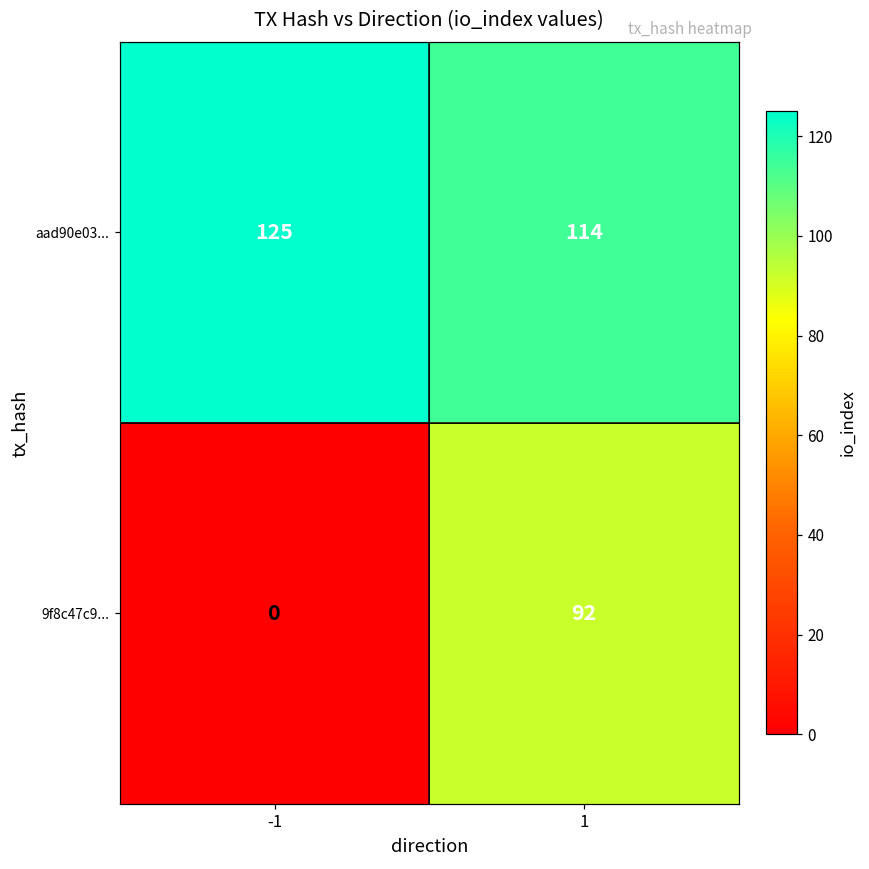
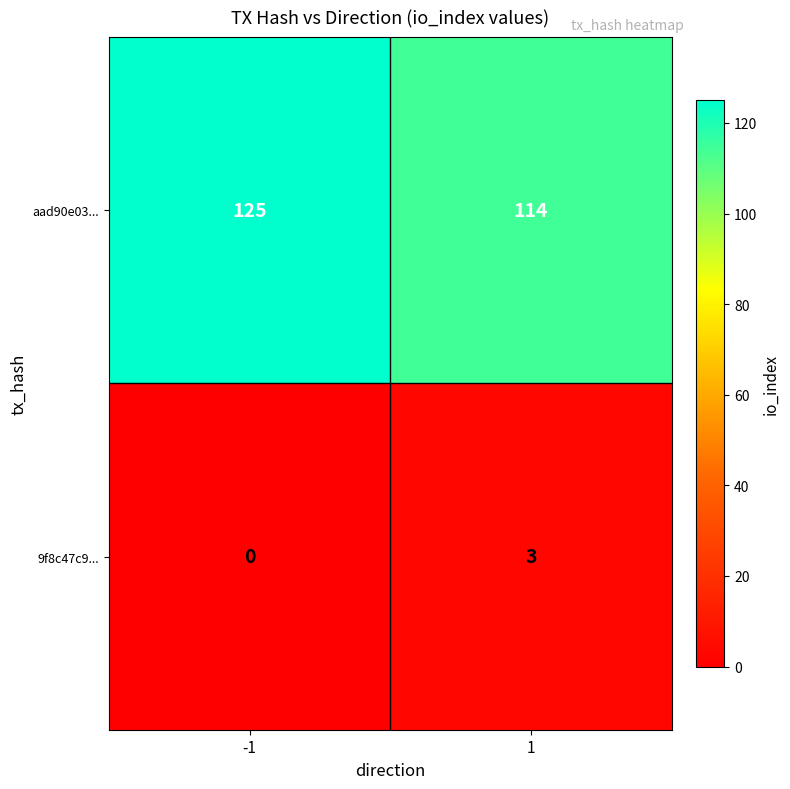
9f8c47c9..., 1: 92 -> 3
